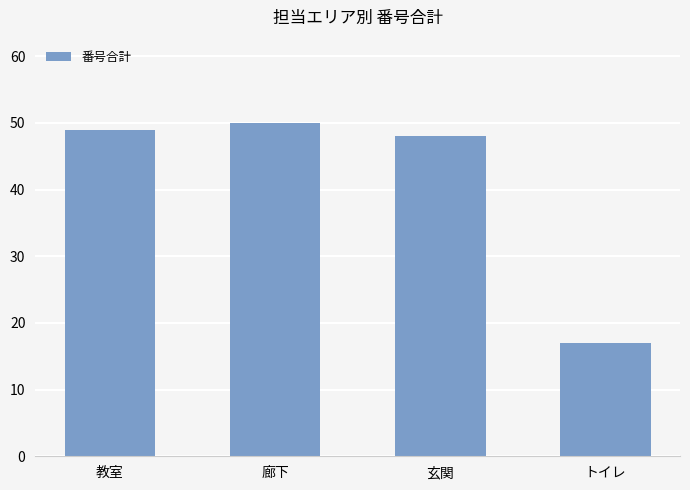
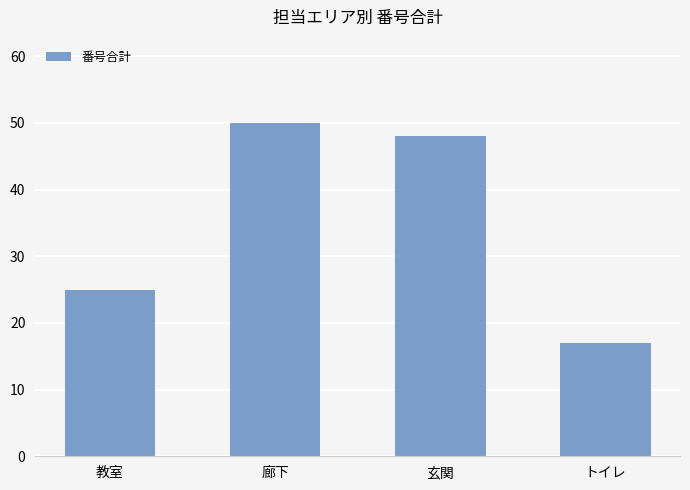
教室: 49 -> 25
